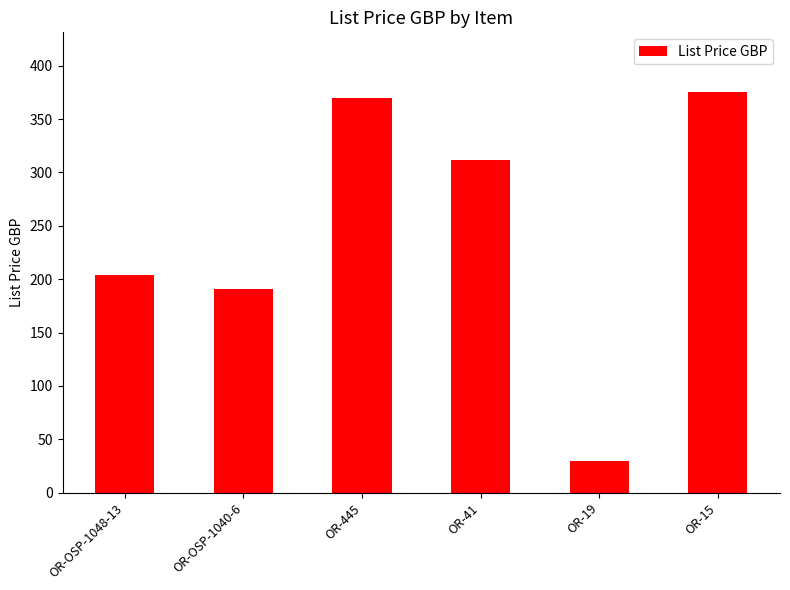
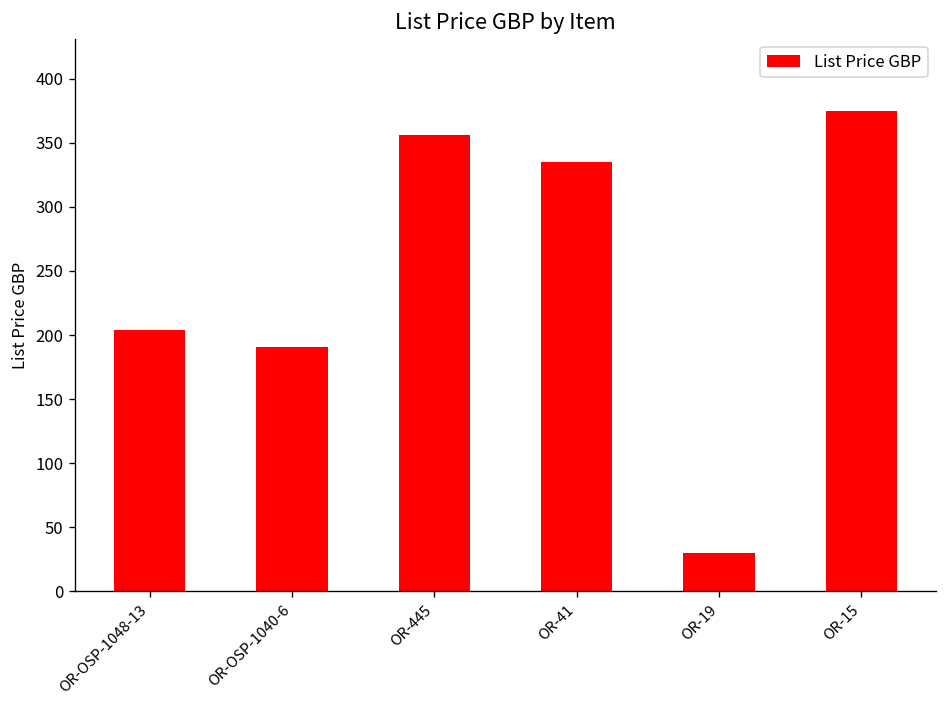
OR-445: 370 -> 356
OR-41: 312 -> 335
